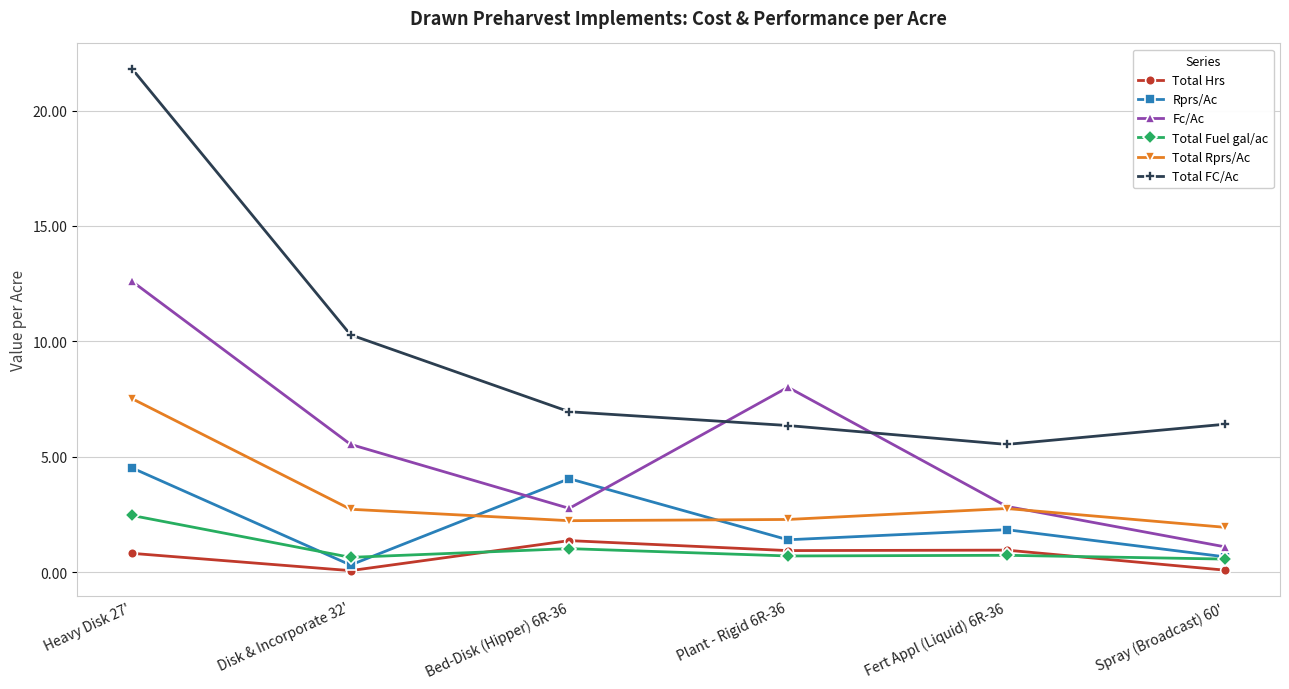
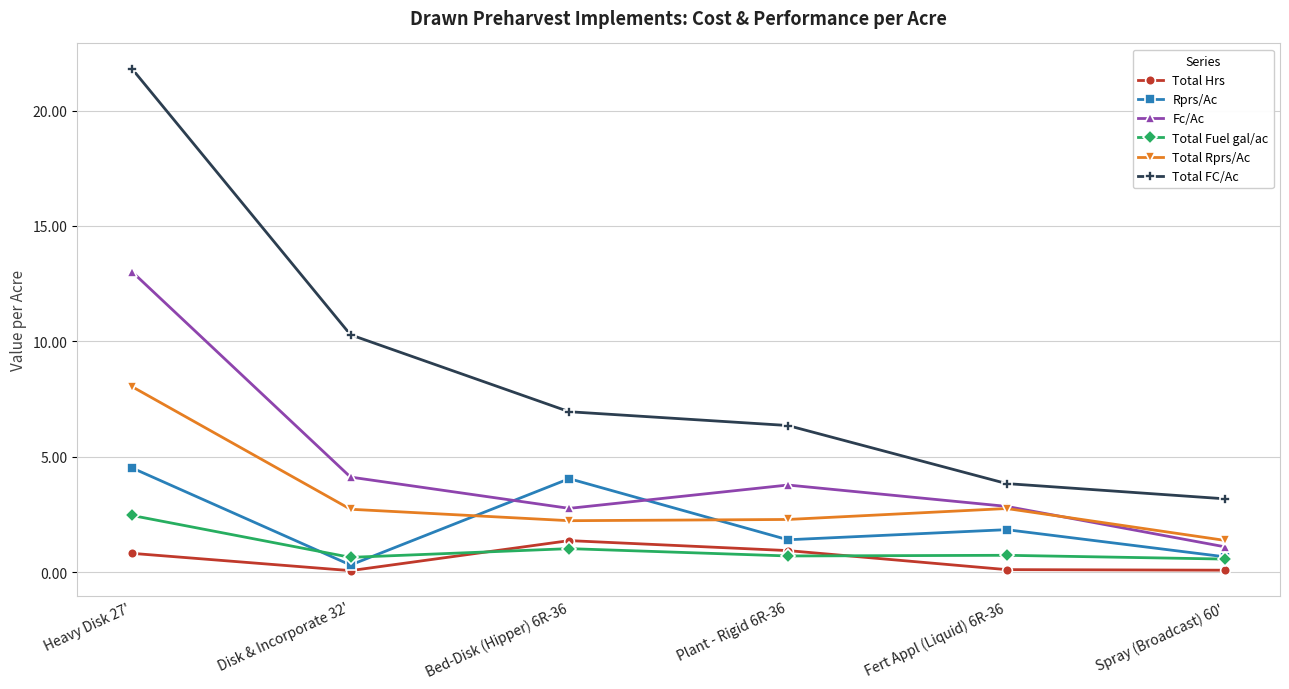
Fc/Ac, Heavy Disk 27': 12.6 -> 13.0
Total Rprs/Ac, Heavy Disk 27': 7.5 -> 8.0
Fc/Ac, Disk & Incorporate 32': 5.5 -> 4.1
Fc/Ac, Plant - Rigid 6R-36: 8.0 -> 3.8
Total Hrs, Fert Appl (Liquid) 6R-36: 1.0 -> 0.1
Total FC/Ac, Fert Appl (Liquid) 6R-36: 5.5 -> 3.8
Total Rprs/Ac, Spray (Broadcast) 60': 1.9 -> 1.4
Total FC/Ac, Spray (Broadcast) 60': 6.4 -> 3.2
